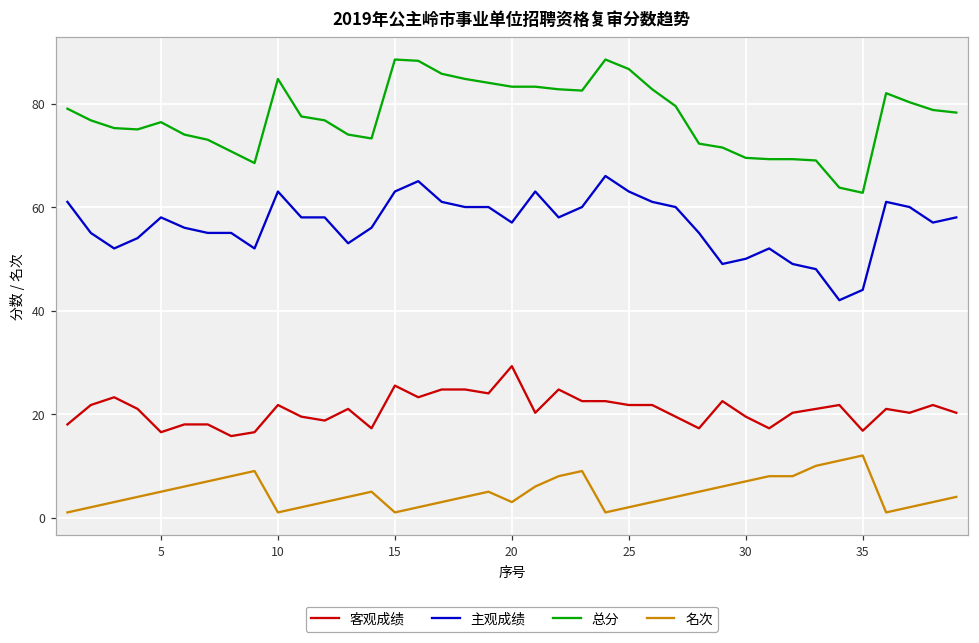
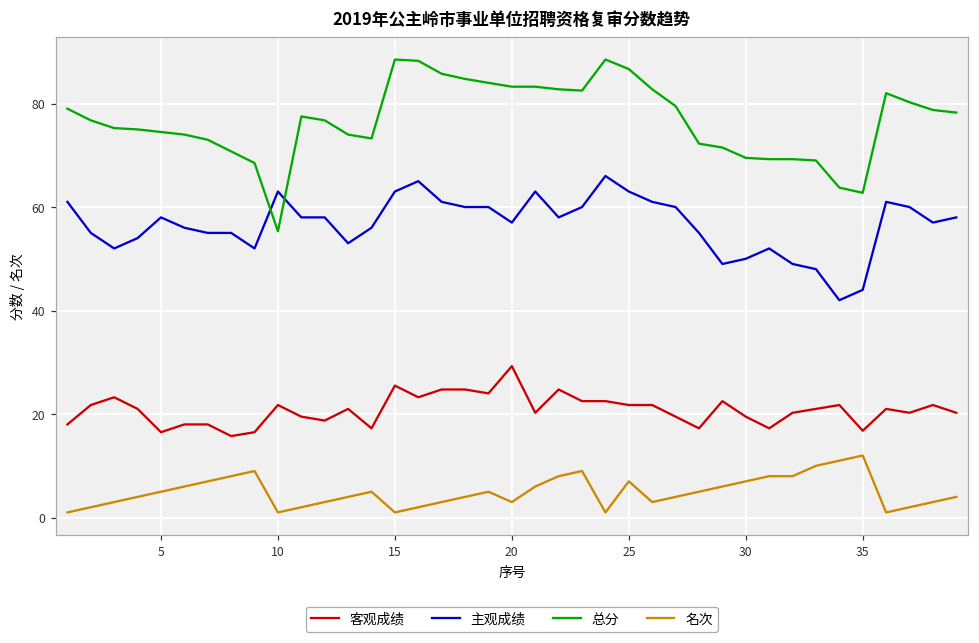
总分, 5: 76 -> 75
总分, 10: 85 -> 55
名次, 25: 2 -> 7
